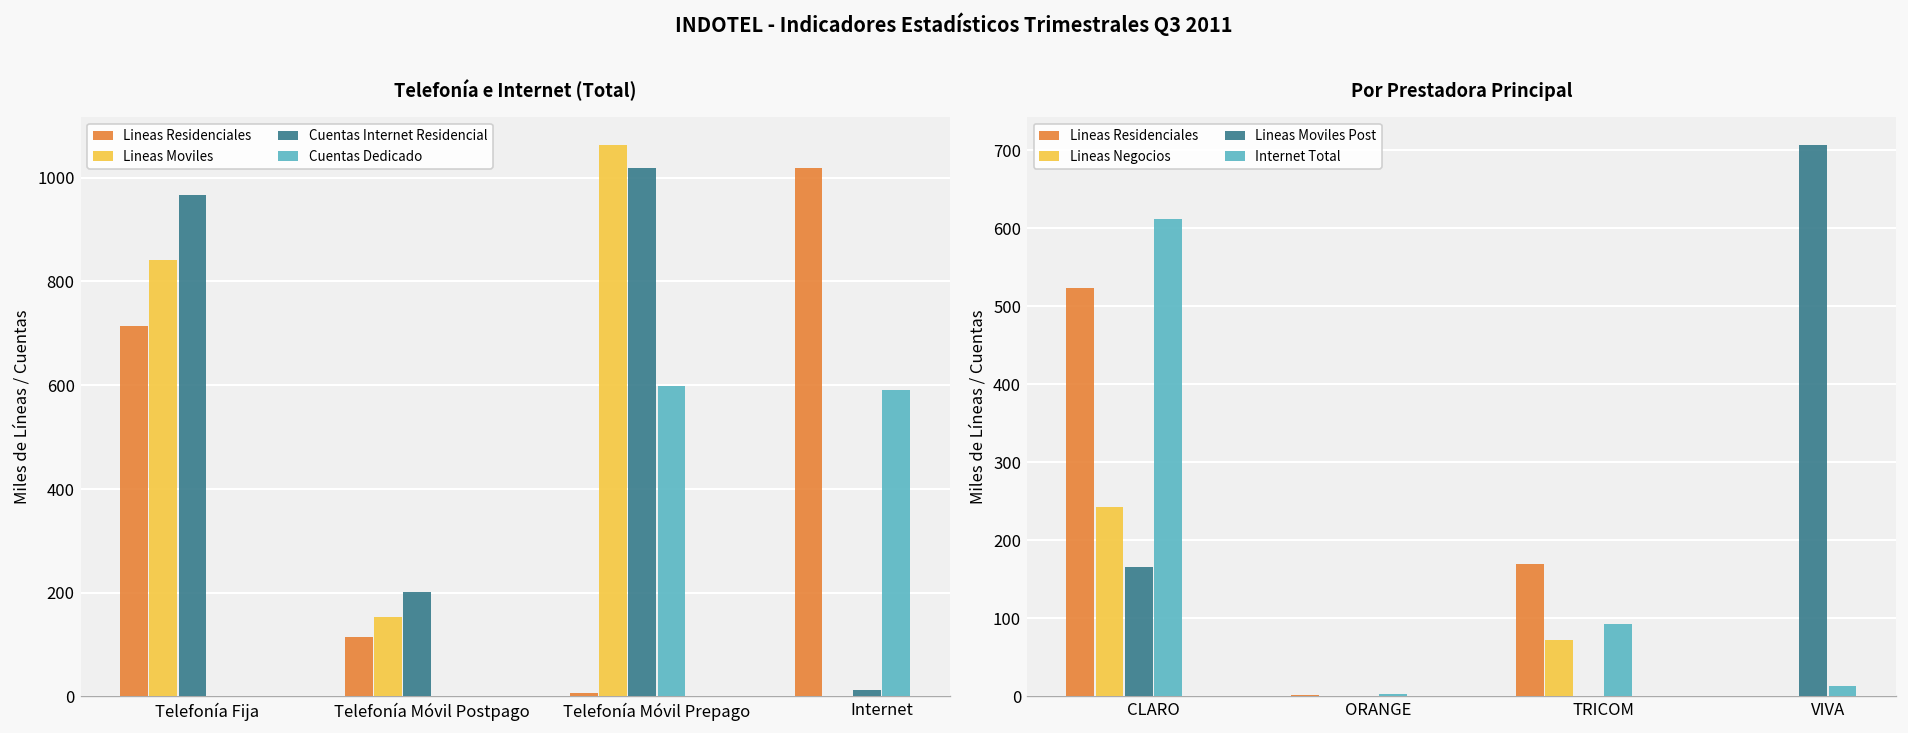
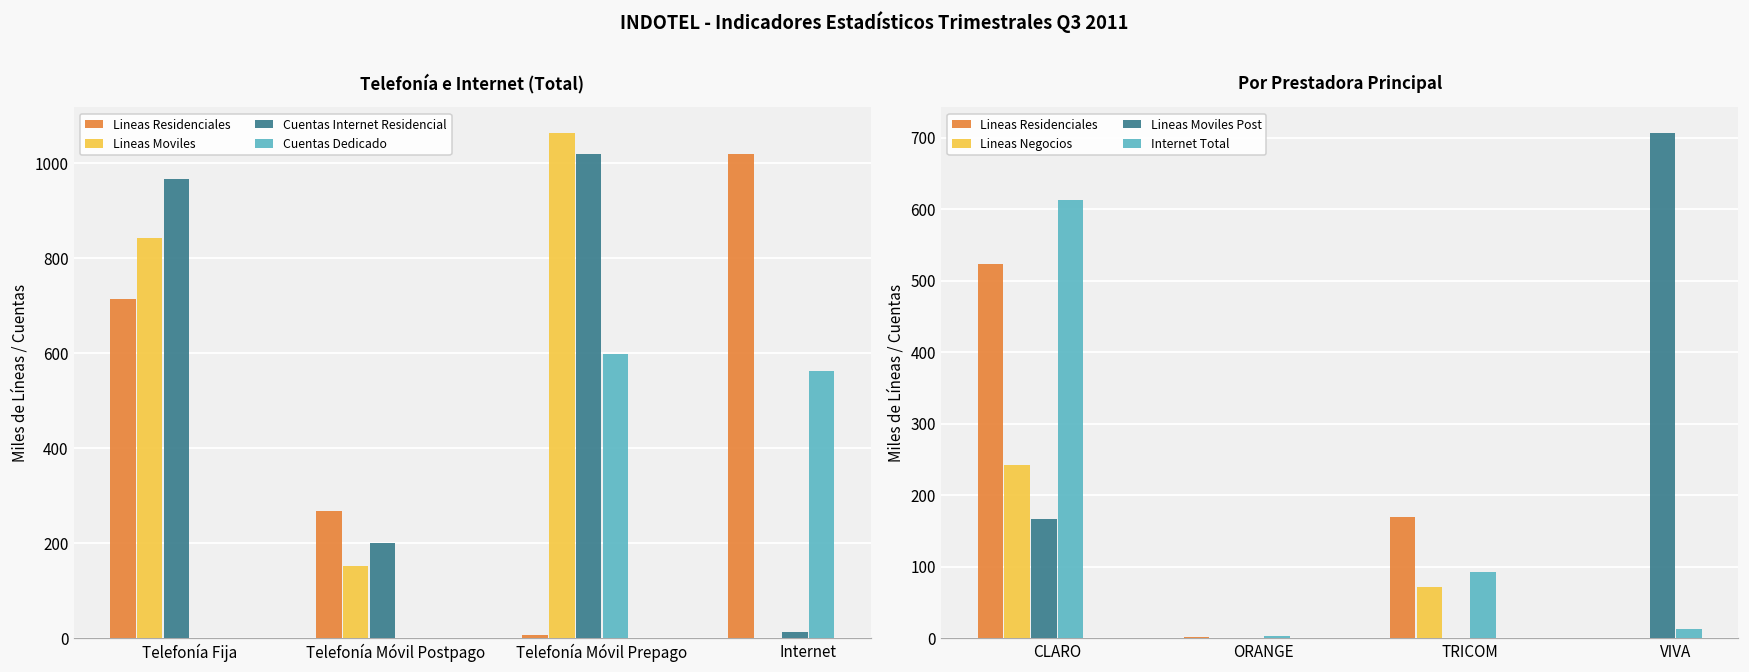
Telefonía e Internet (Total), Lineas Residenciales, Telefonía Móvil Postpago: 110 -> 270
Telefonía e Internet (Total), Cuentas Dedicado, Internet: 590 -> 560
